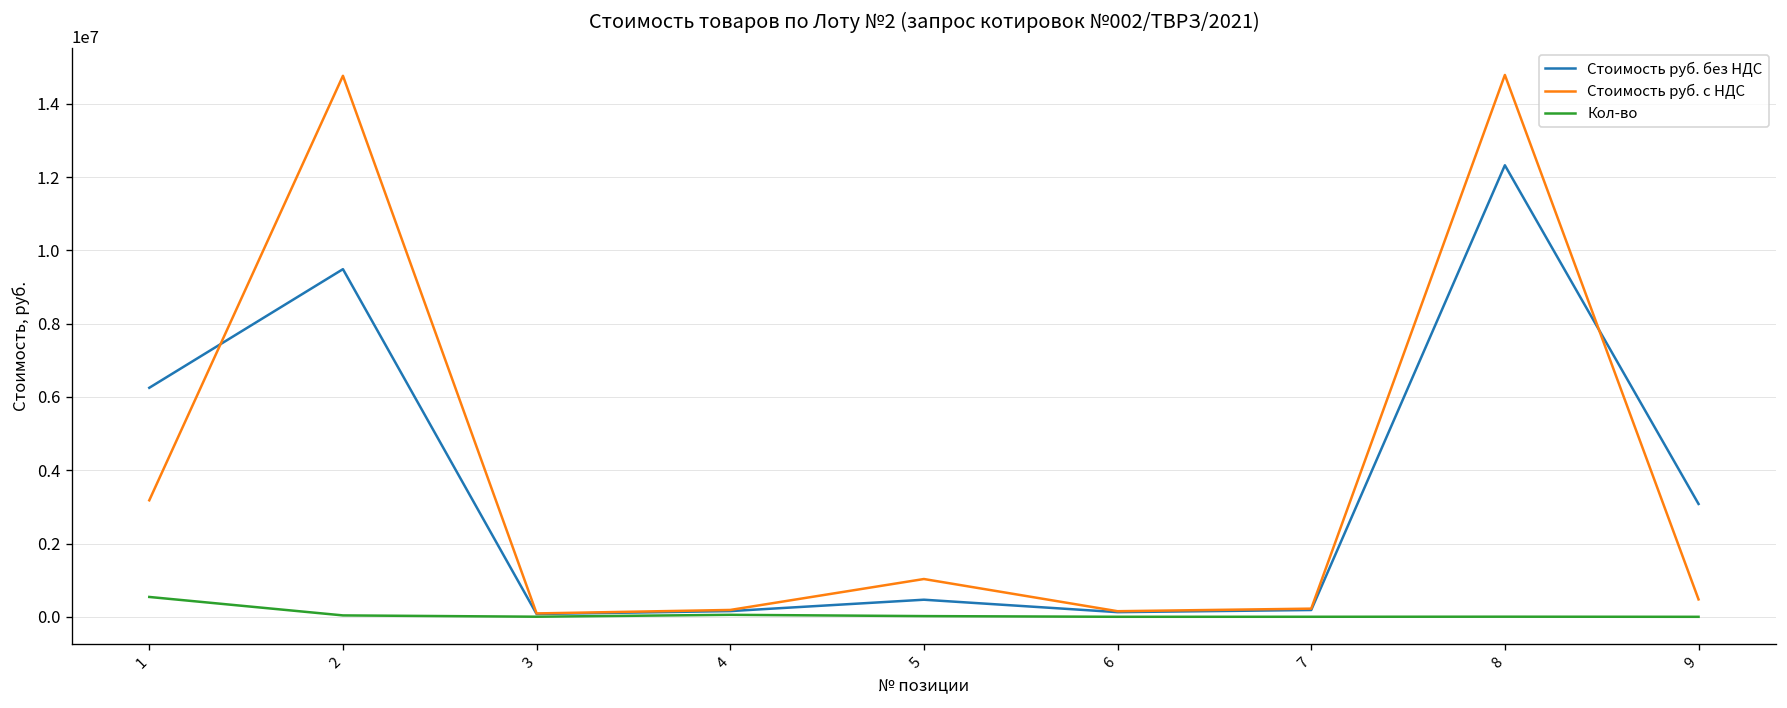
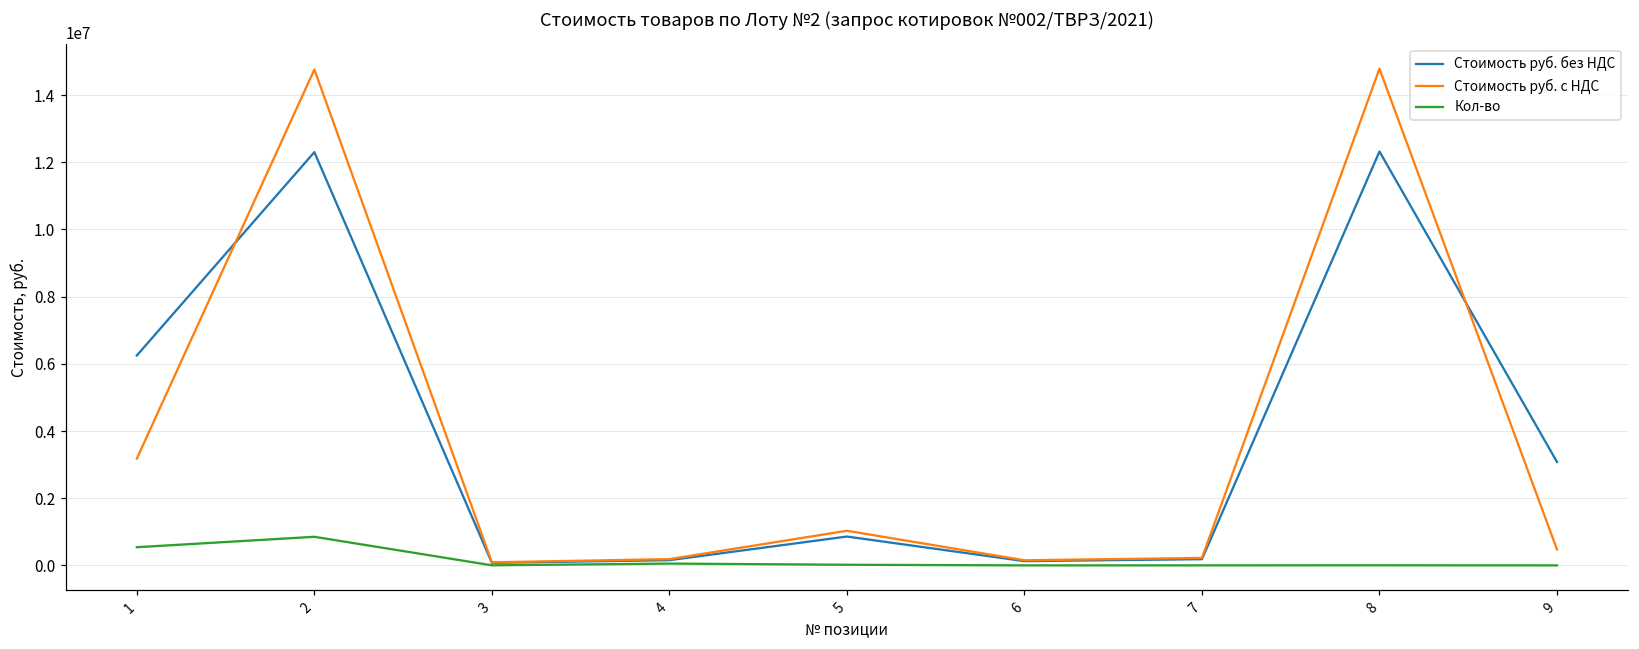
Стоимость руб. без НДС, 2: 9500000 -> 12300000
Кол-во, 2: 0 -> 900000
Стоимость руб. без НДС, 5: 500000 -> 900000
